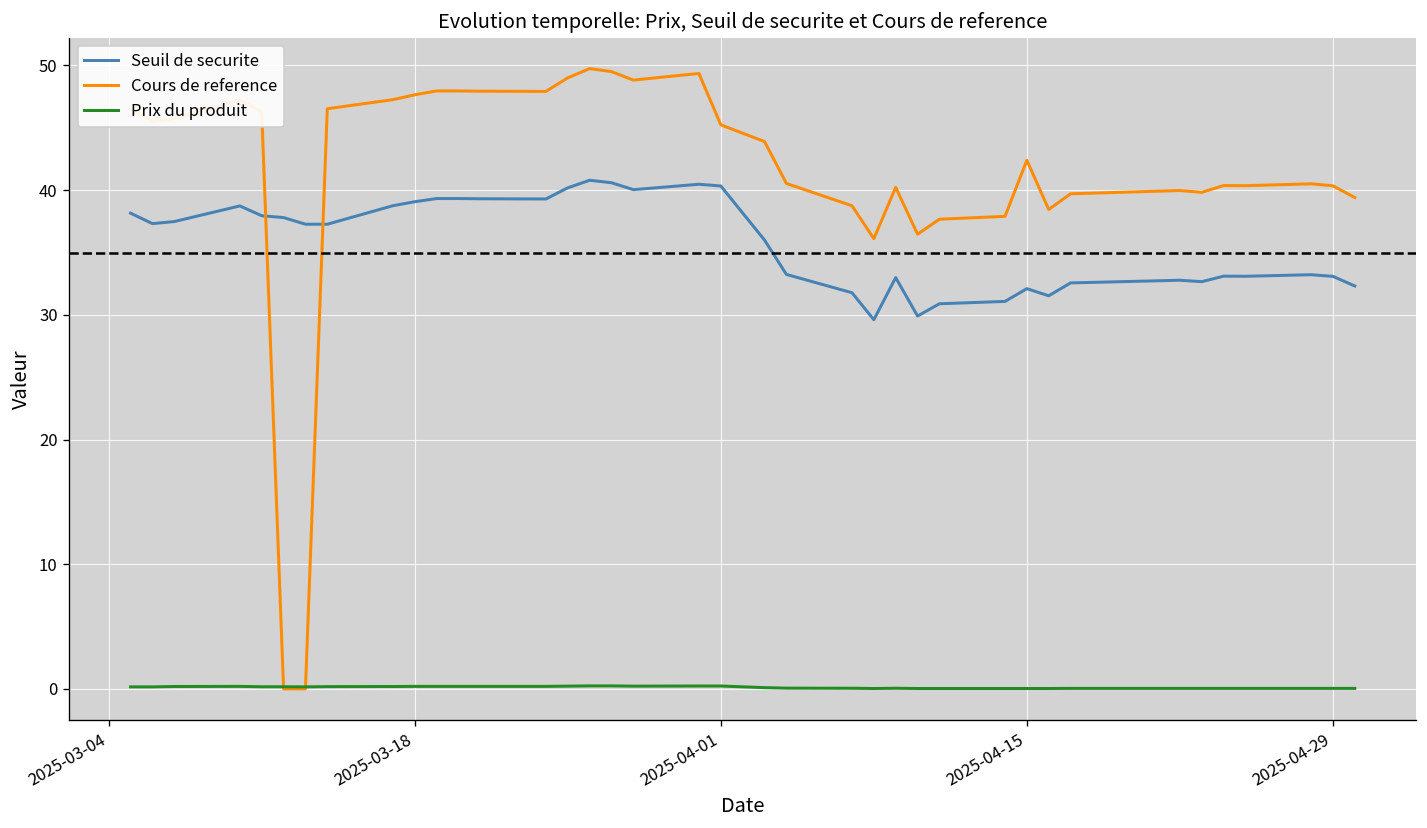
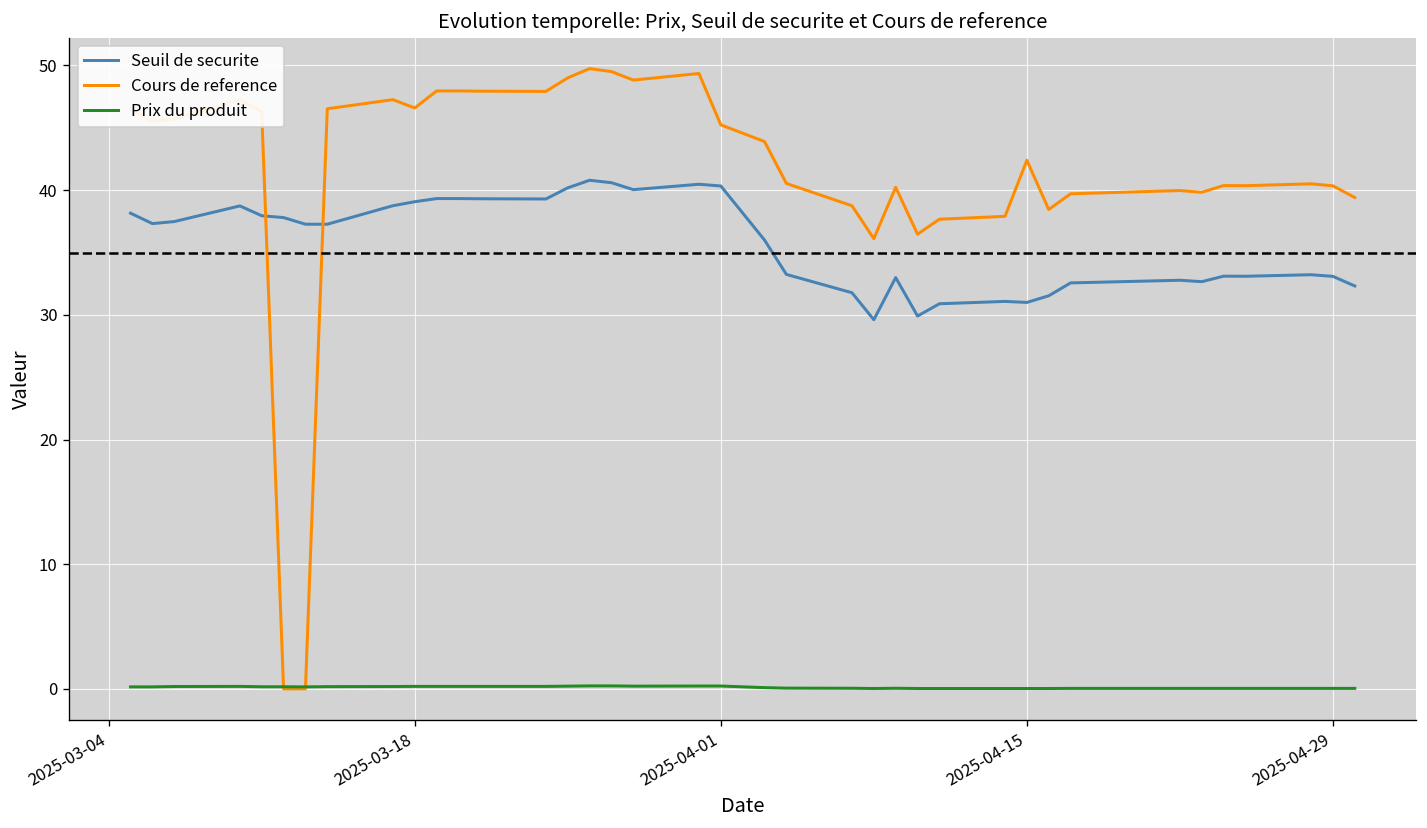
Cours de reference, 2025-03-18: 47.7 -> 46.6
Seuil de securite, 2025-04-15: 32.1 -> 31.0
